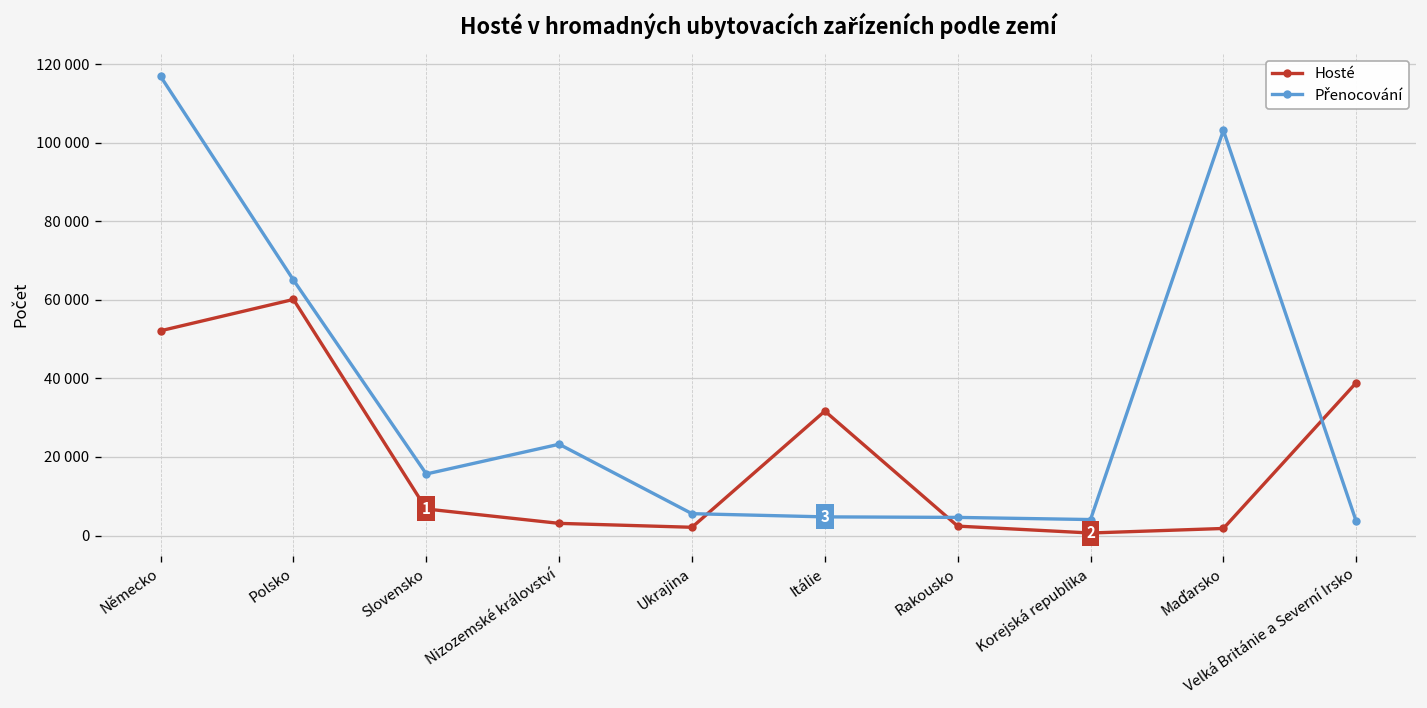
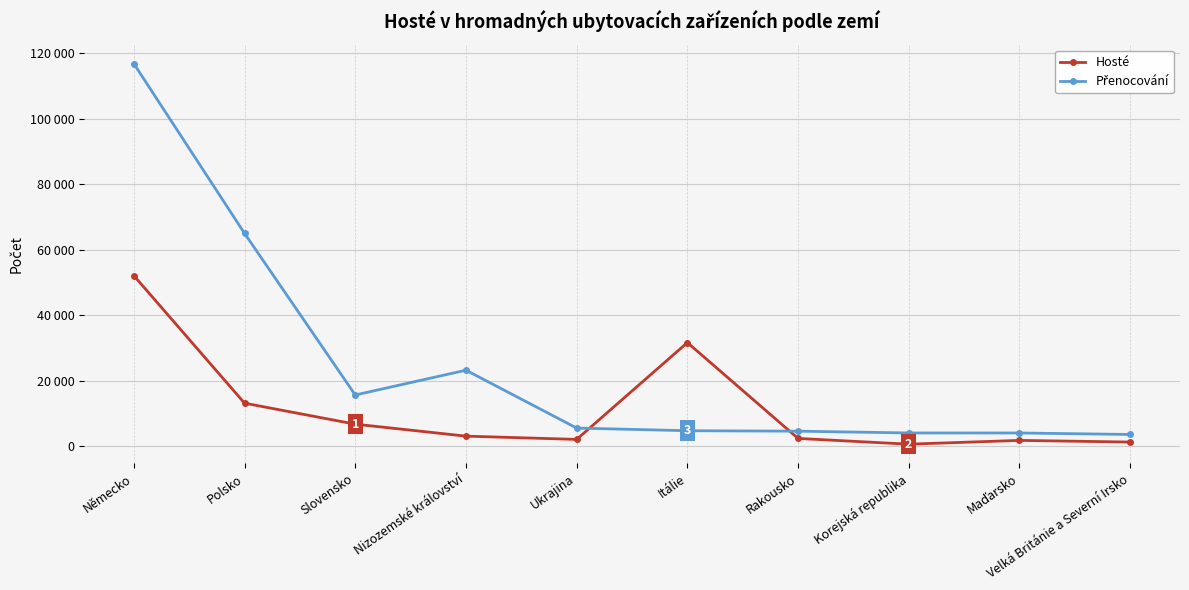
Hosté, Polsko: 60000 -> 13000
Přenocování, Maďarsko: 103000 -> 4000
Hosté, Velká Británie a Severní Irsko: 39000 -> 1000
